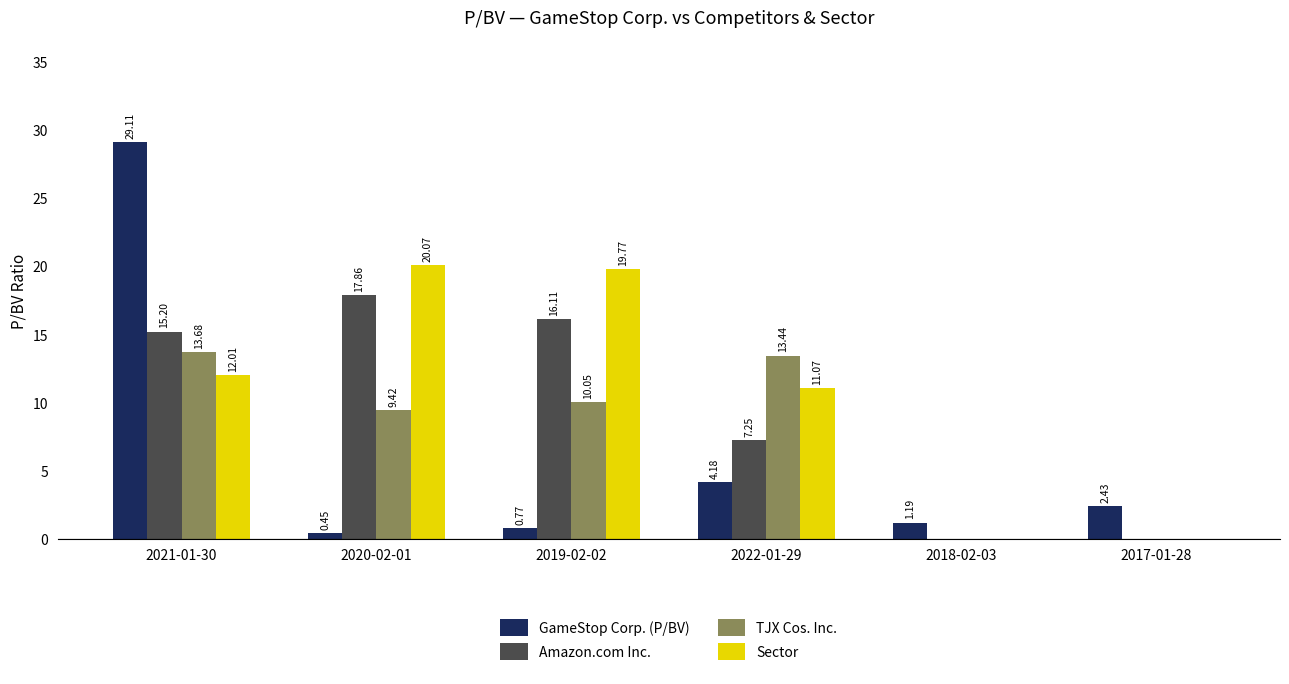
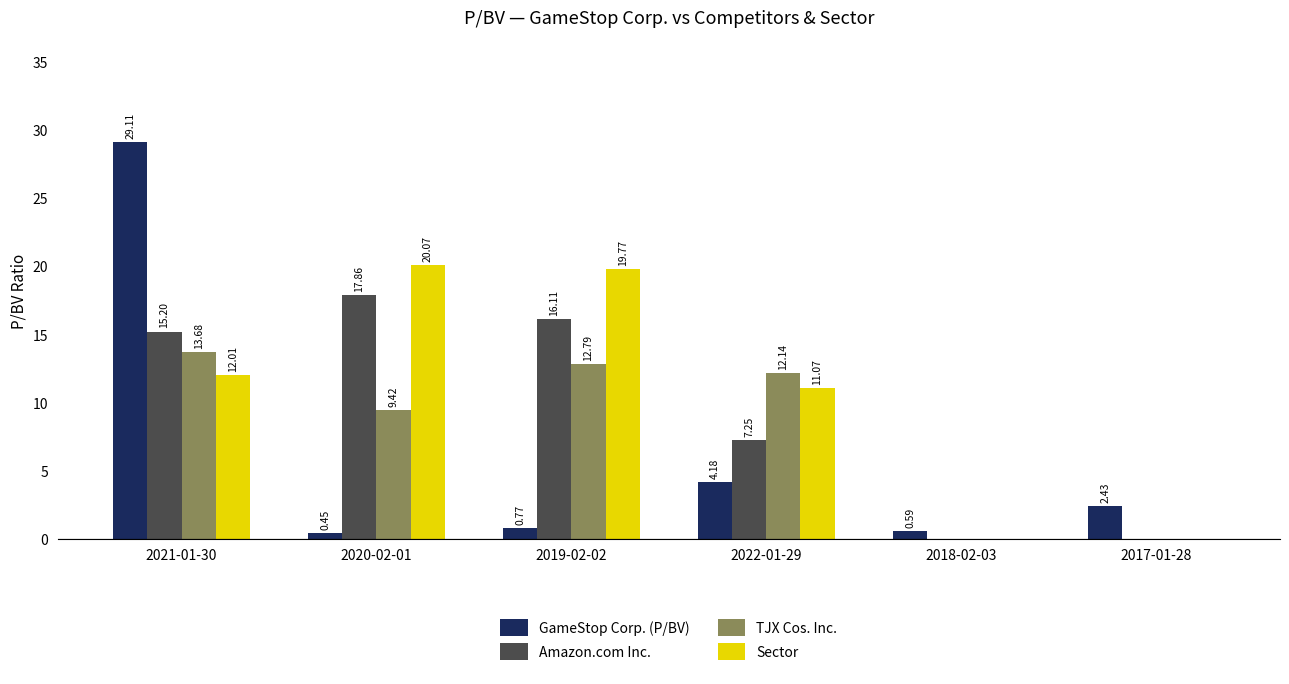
TJX Cos. Inc., 2019-02-02: 10.05 -> 12.79
TJX Cos. Inc., 2022-01-29: 13.44 -> 12.14
GameStop Corp. (P/BV), 2018-02-03: 1.19 -> 0.59
